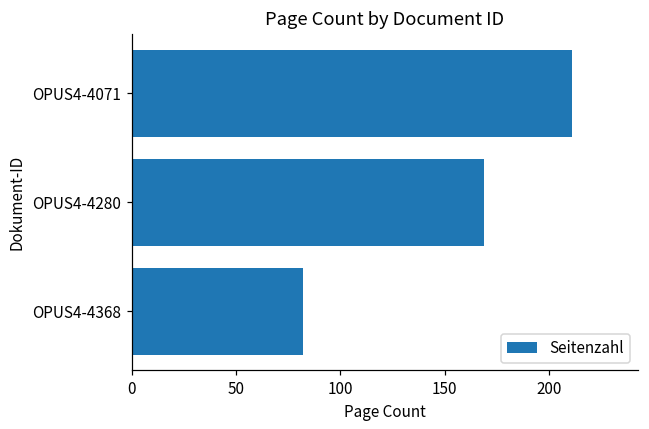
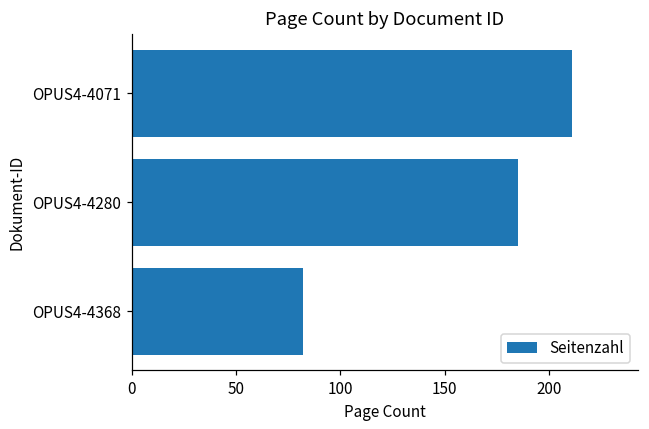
OPUS4-4280: 169 -> 185
